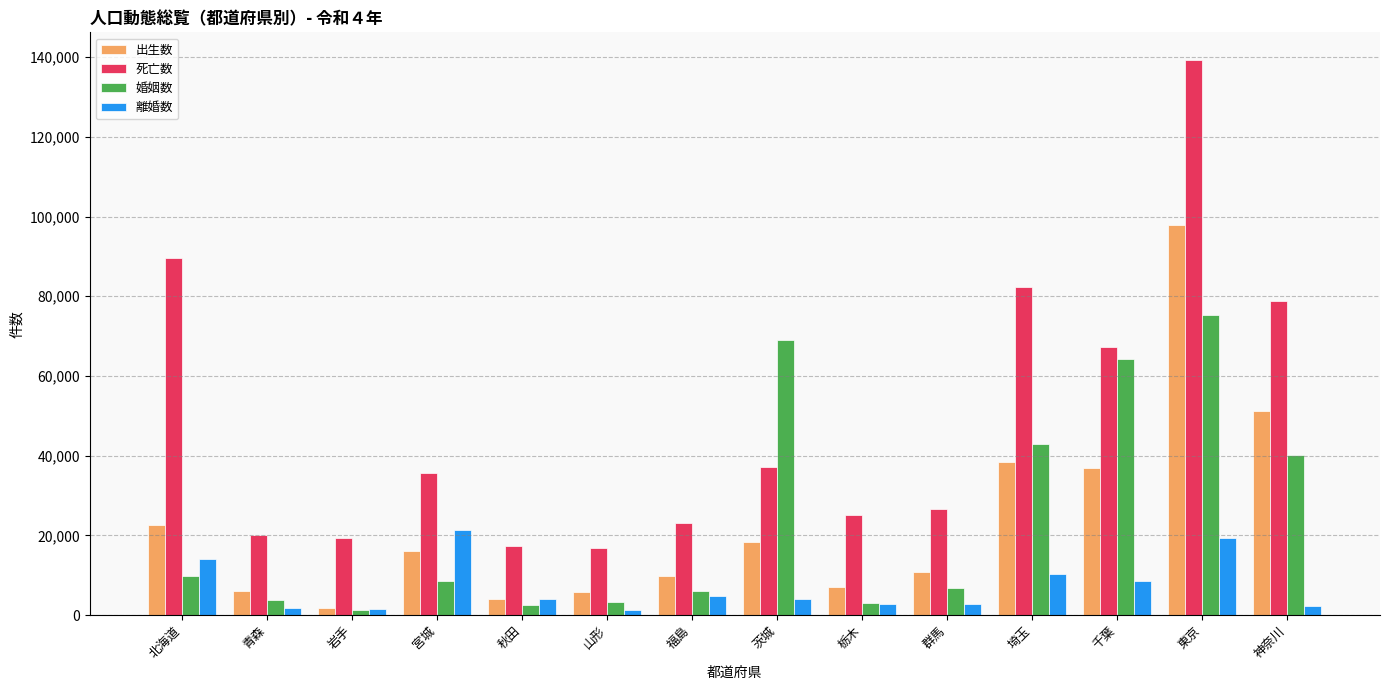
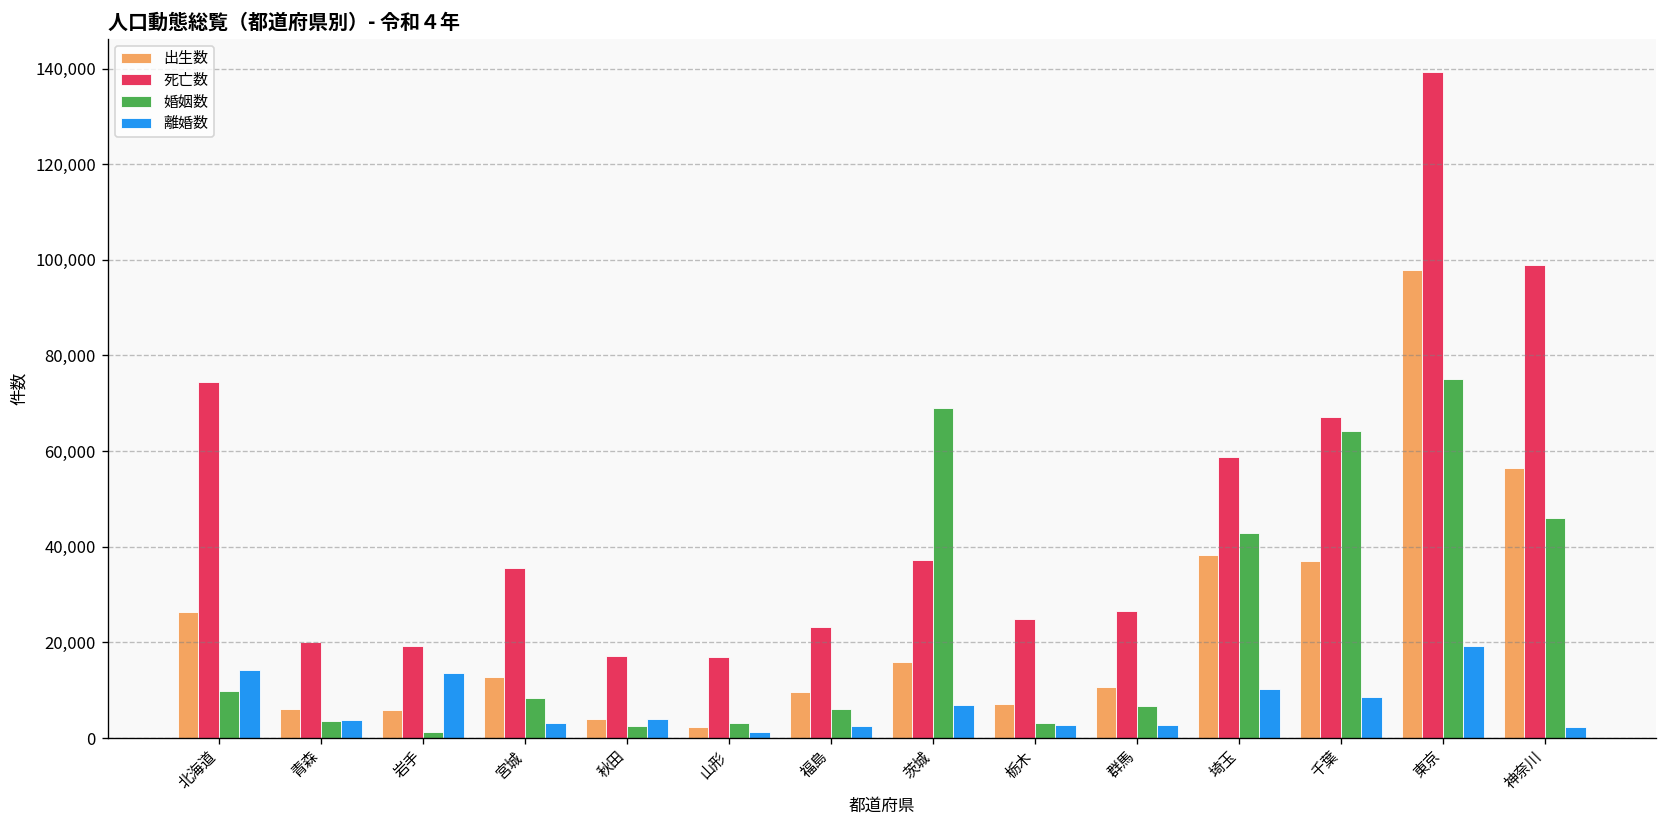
出生数, 北海道: 23,000 -> 26,000
死亡数, 北海道: 89,000 -> 74,000
離婚数, 青森: 2,000 -> 4,000
出生数, 岩手: 2,000 -> 6,000
離婚数, 岩手: 1,000 -> 14,000
出生数, 宮城: 16,000 -> 13,000
離婚数, 宮城: 21,000 -> 3,000
出生数, 山形: 6,000 -> 2,000
離婚数, 福島: 5,000 -> 3,000
出生数, 茨城: 18,000 -> 16,000
離婚数, 茨城: 4,000 -> 7,000
死亡数, 埼玉: 82,000 -> 59,000
出生数, 神奈川: 51,000 -> 56,000
死亡数, 神奈川: 79,000 -> 99,000
婚姻数, 神奈川: 40,000 -> 46,000
